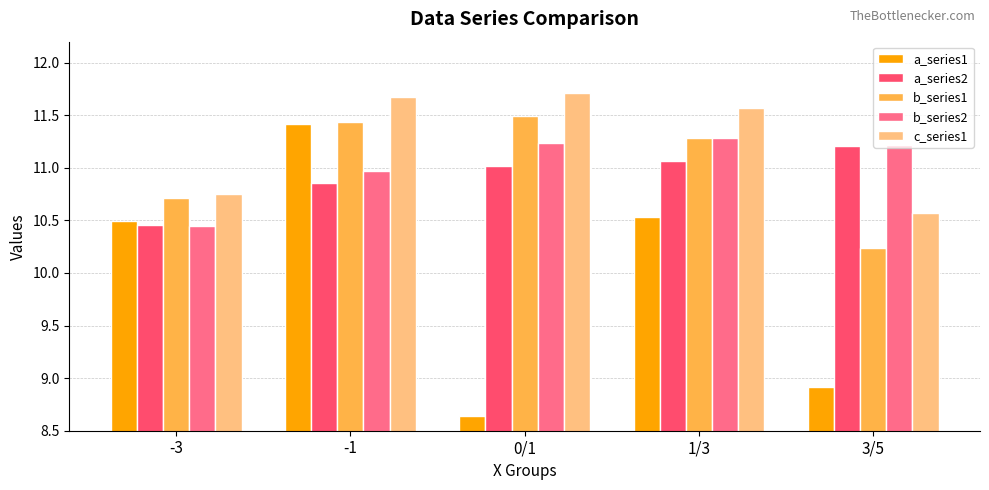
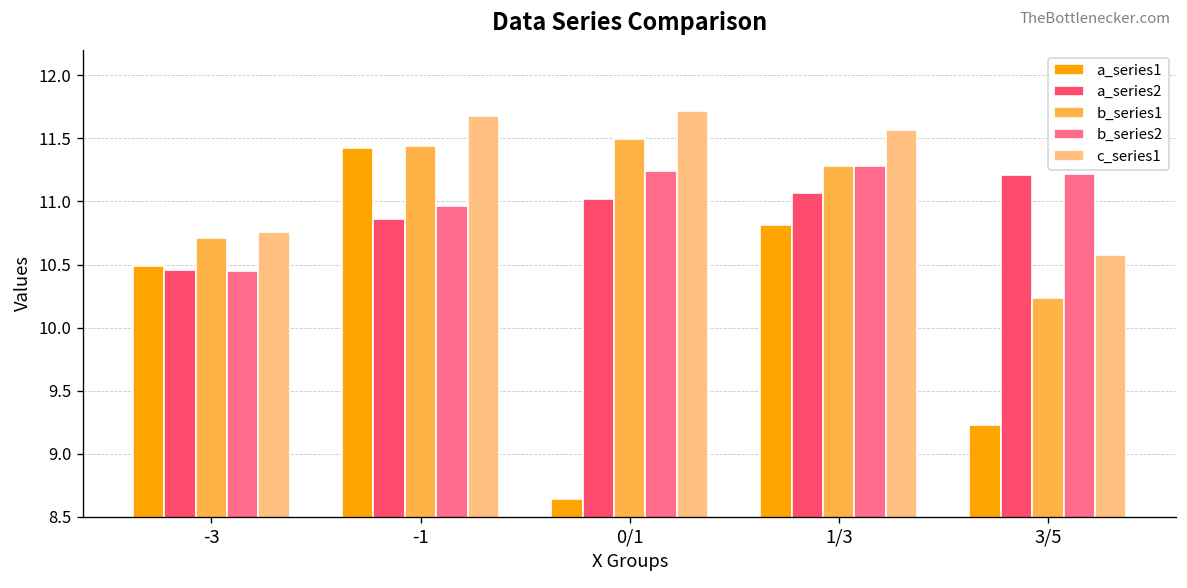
a_series1, 1/3: 10.54 -> 10.82
a_series1, 3/5: 8.92 -> 9.23
